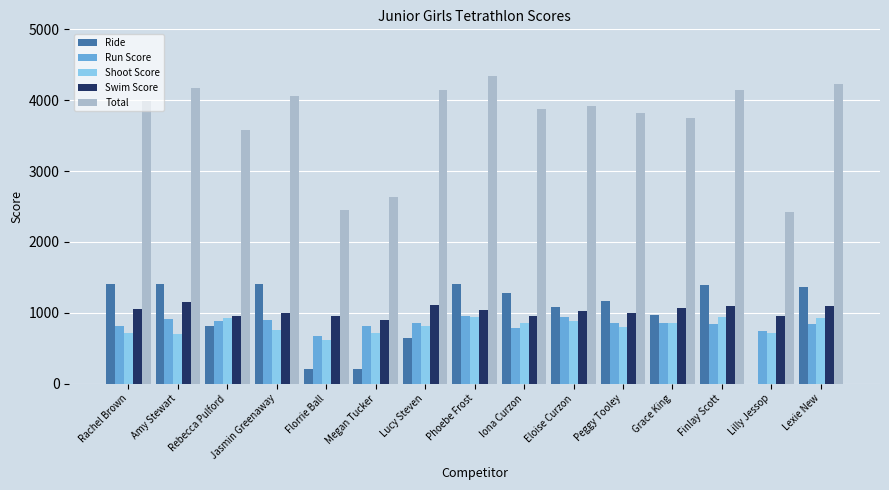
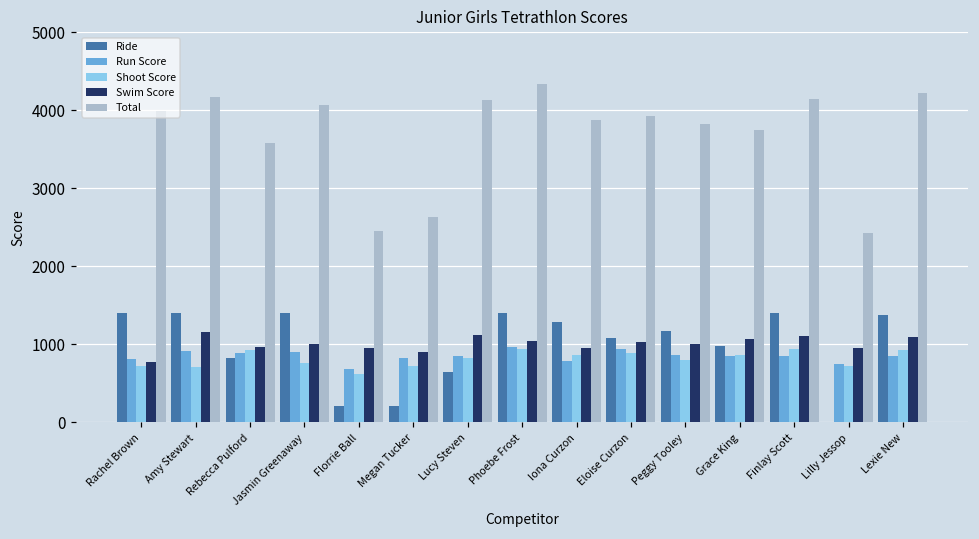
Swim Score, Rachel Brown: 1100 -> 800
